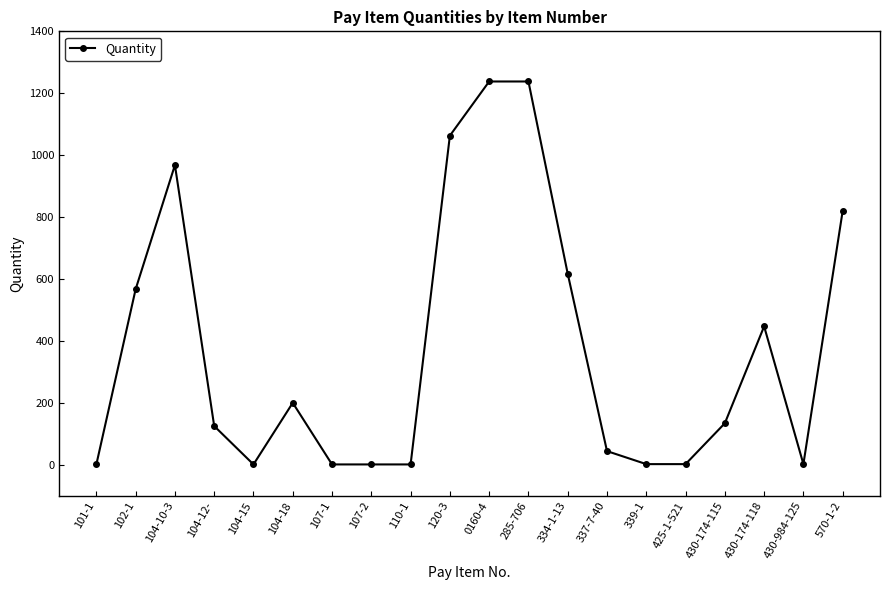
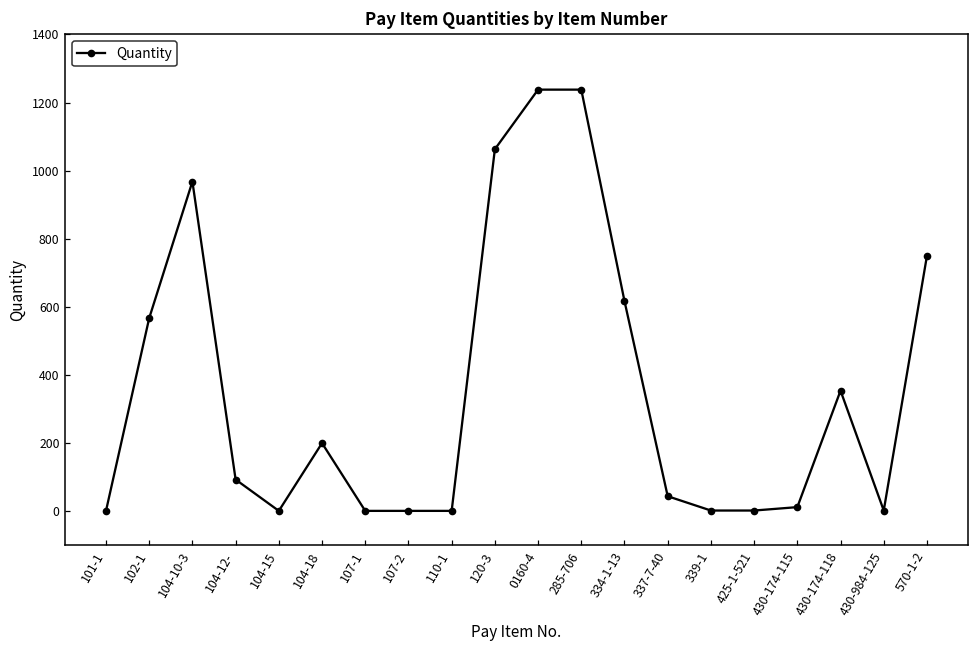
104-12-: 130 -> 90
430-174-115: 130 -> 10
430-174-118: 450 -> 350
570-1-2: 820 -> 750
